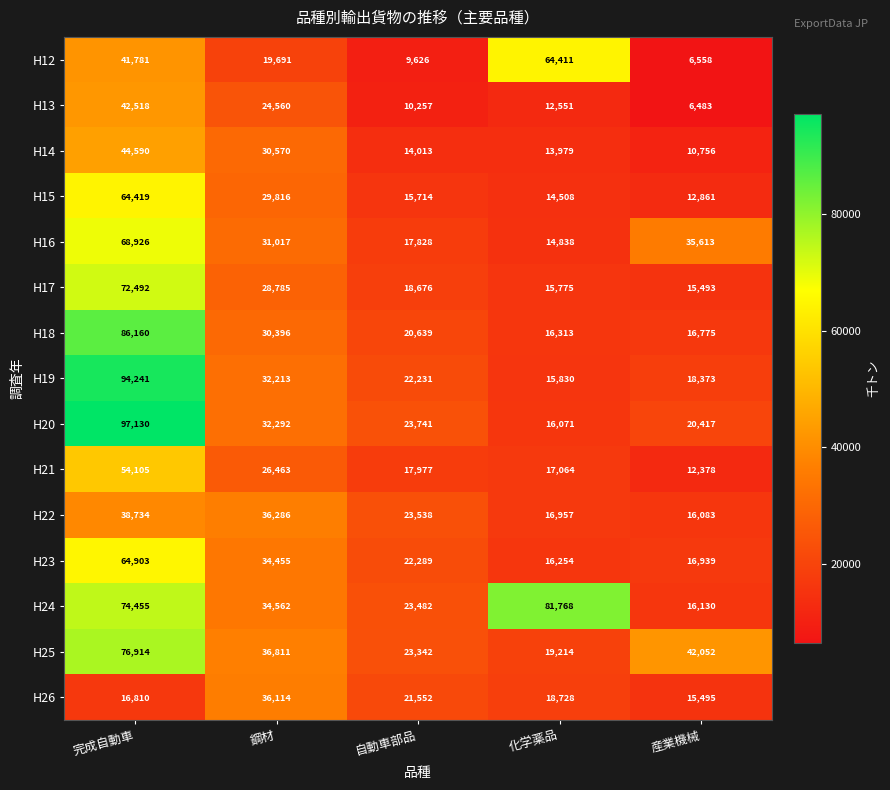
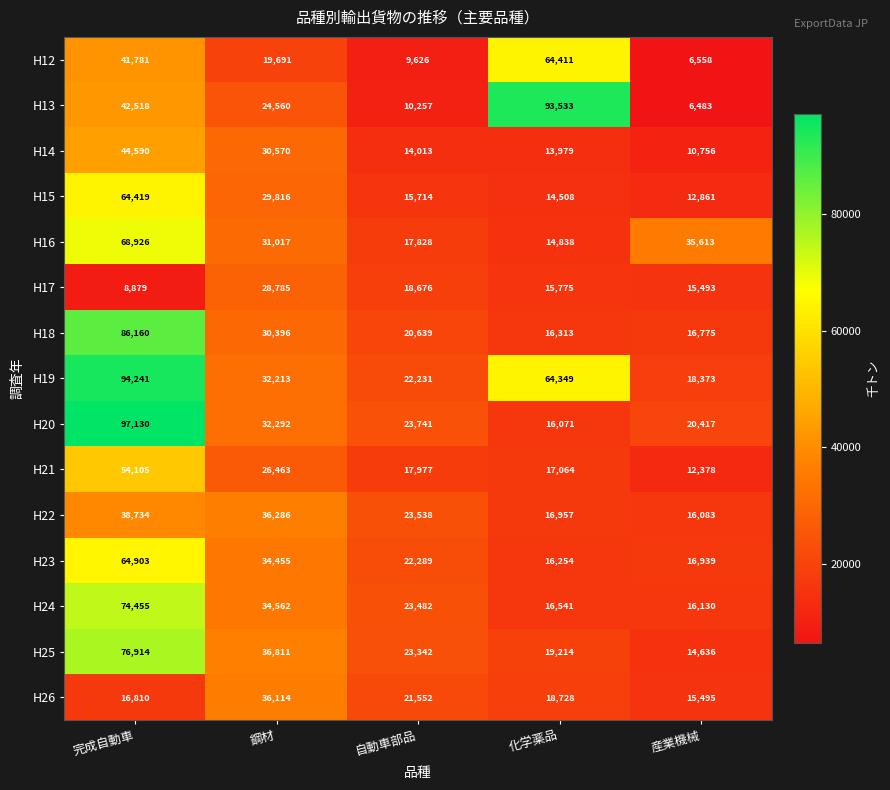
H13, 化学薬品: 12,551 -> 93,533
H17, 完成自動車: 72,492 -> 8,879
H19, 化学薬品: 15,830 -> 64,349
H24, 化学薬品: 81,768 -> 16,541
H25, 産業機械: 42,052 -> 14,636
